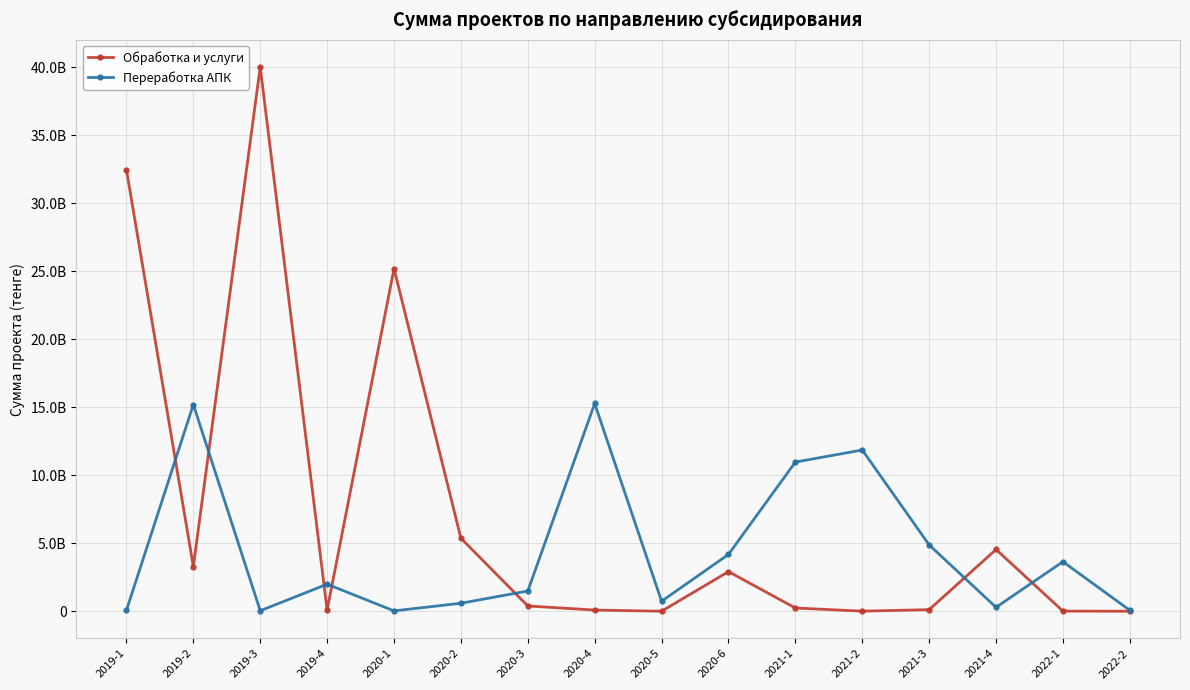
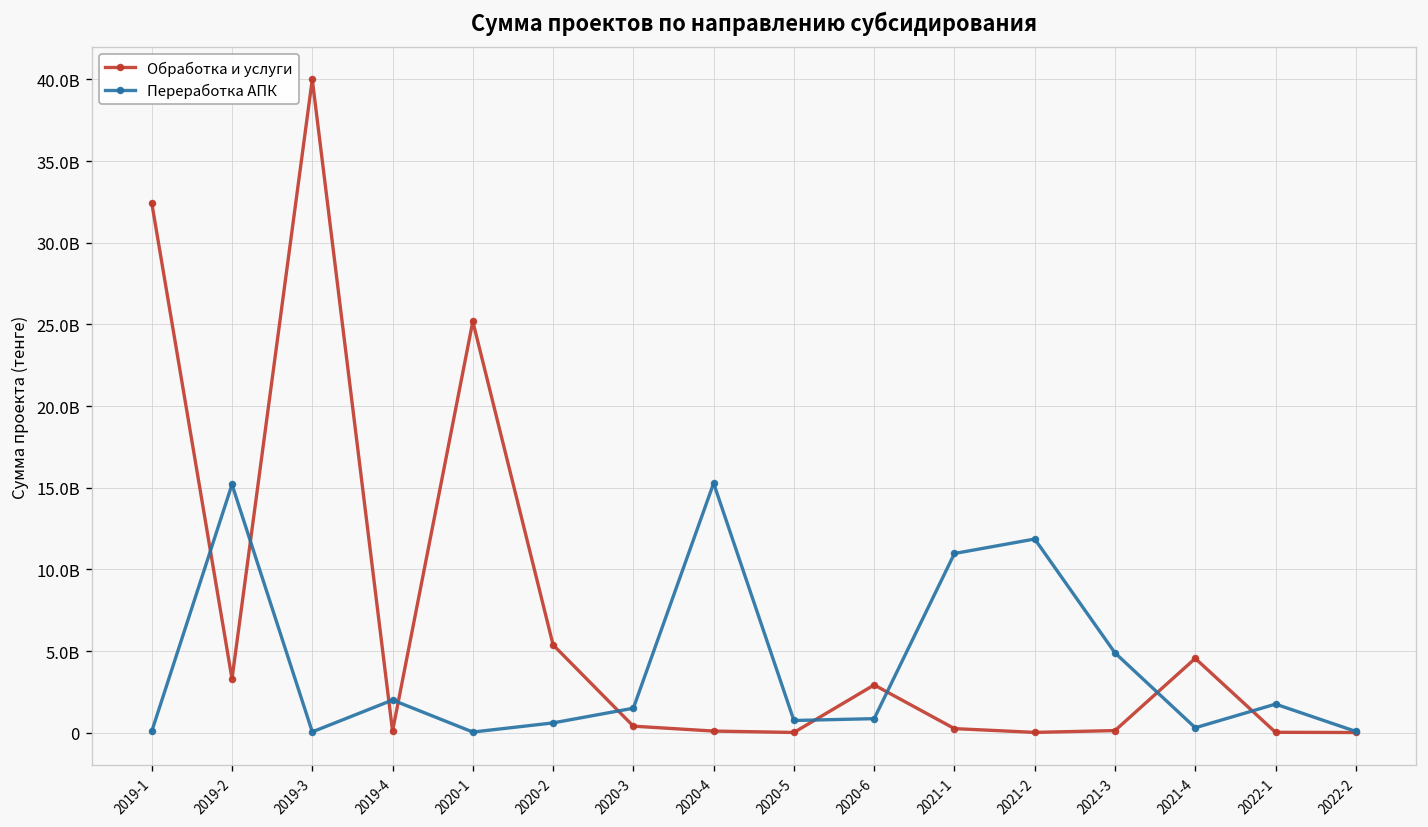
Переработка АПК, 2020-6: 4200000000 -> 900000000
Переработка АПК, 2022-1: 3700000000 -> 1800000000
